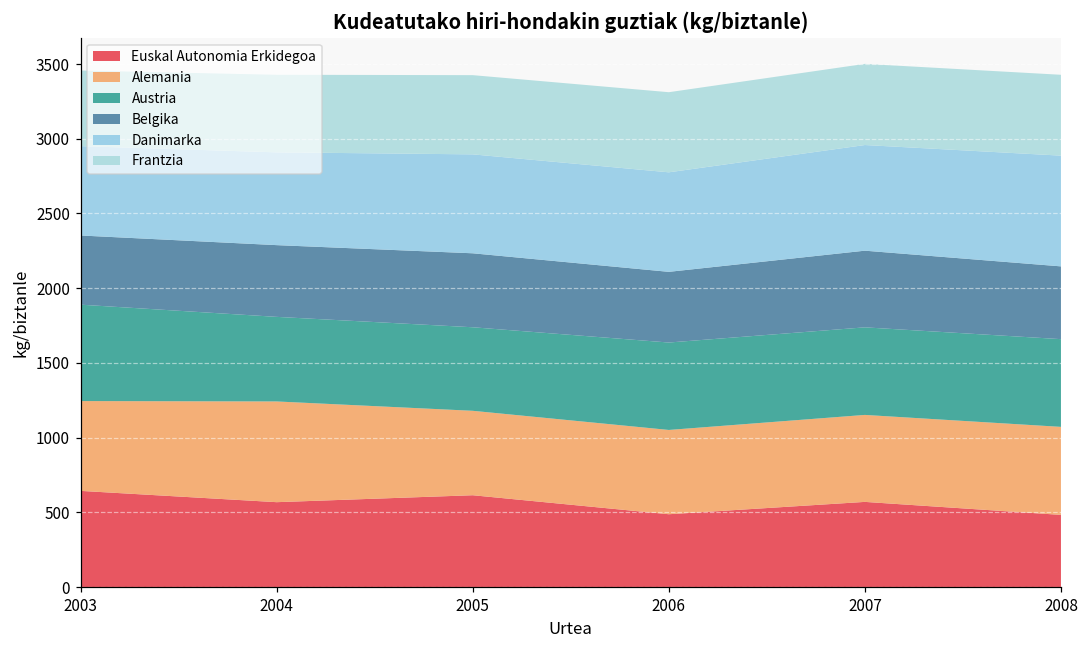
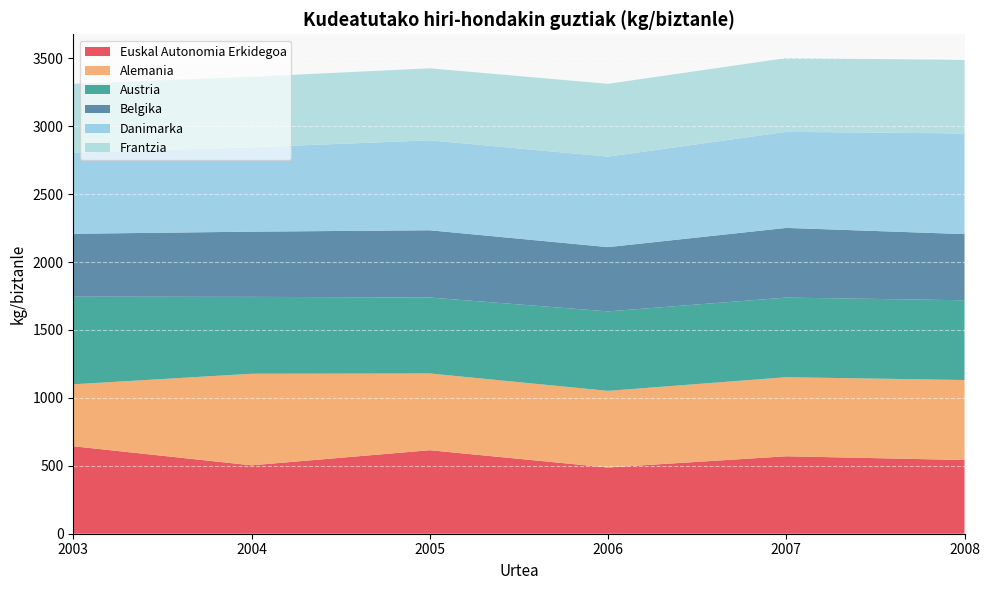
Alemania, 2003: 600 -> 460
Euskal Autonomia Erkidegoa, 2004: 570 -> 500
Euskal Autonomia Erkidegoa, 2008: 480 -> 540
